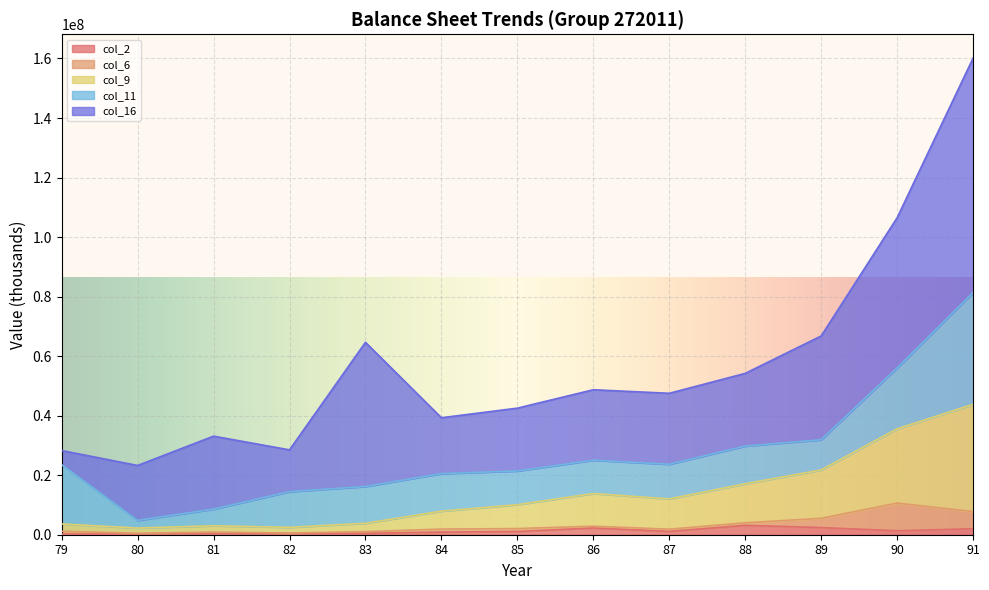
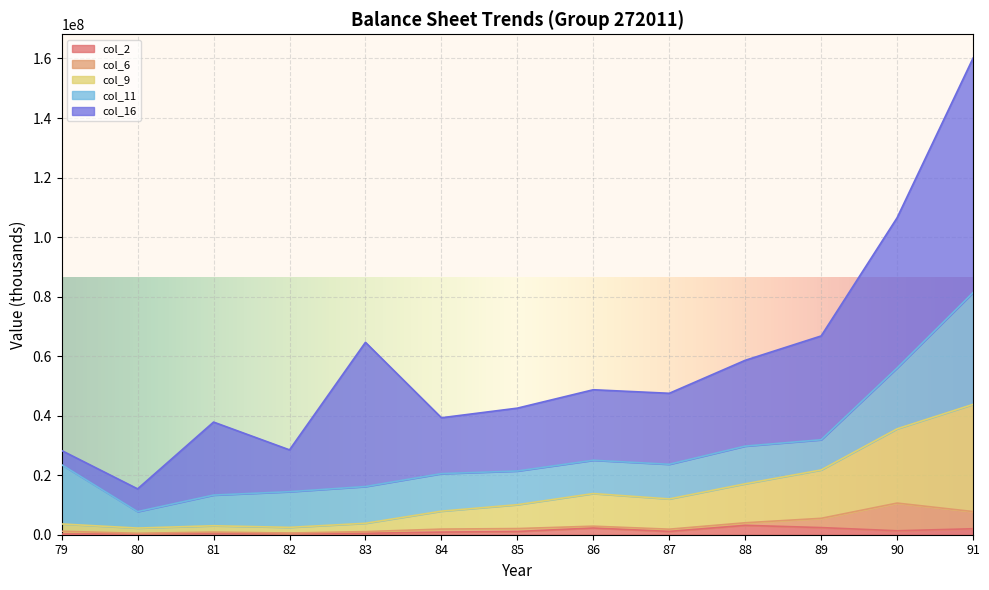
col_11, 80: 3000000 -> 6000000
col_16, 80: 18000000 -> 8000000
col_11, 81: 6000000 -> 10000000
col_16, 88: 24000000 -> 29000000
